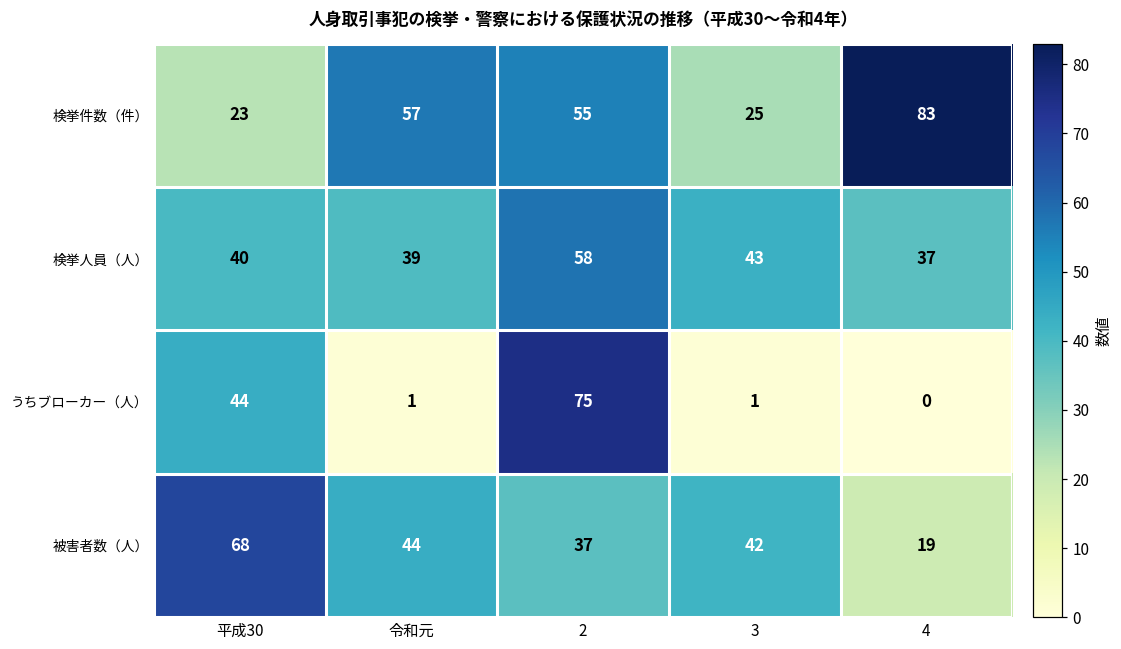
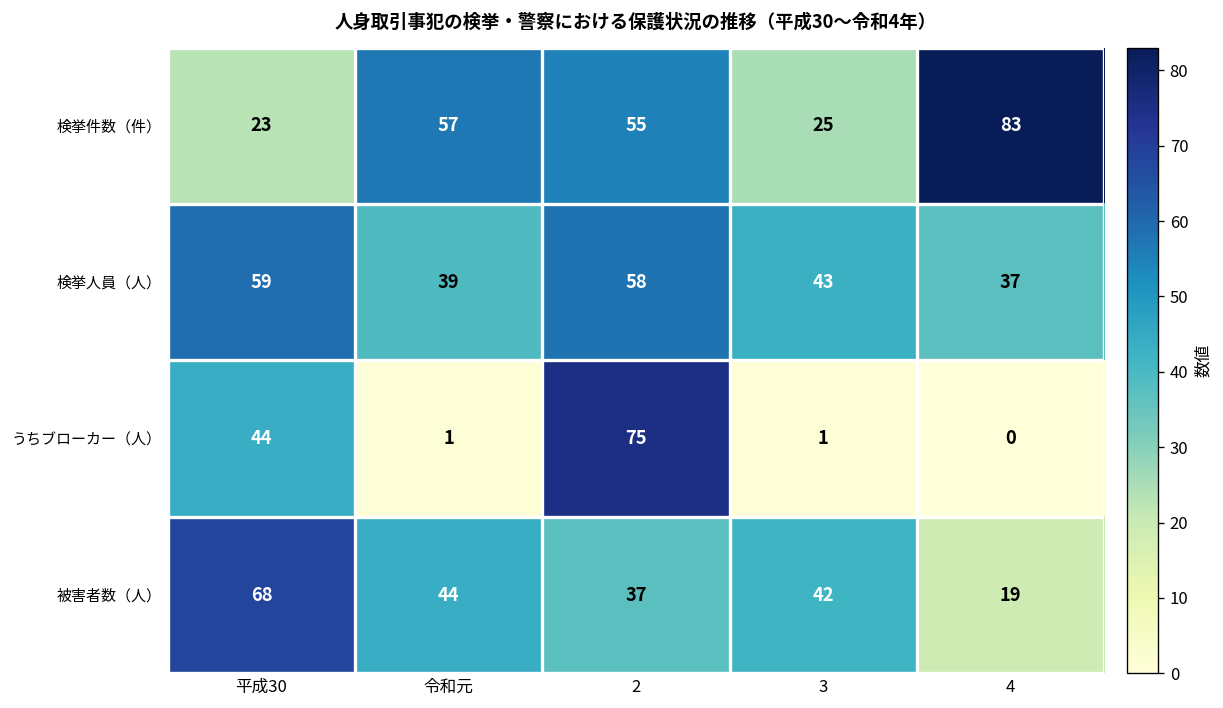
検挙人員（人）, 平成30: 40 -> 59
